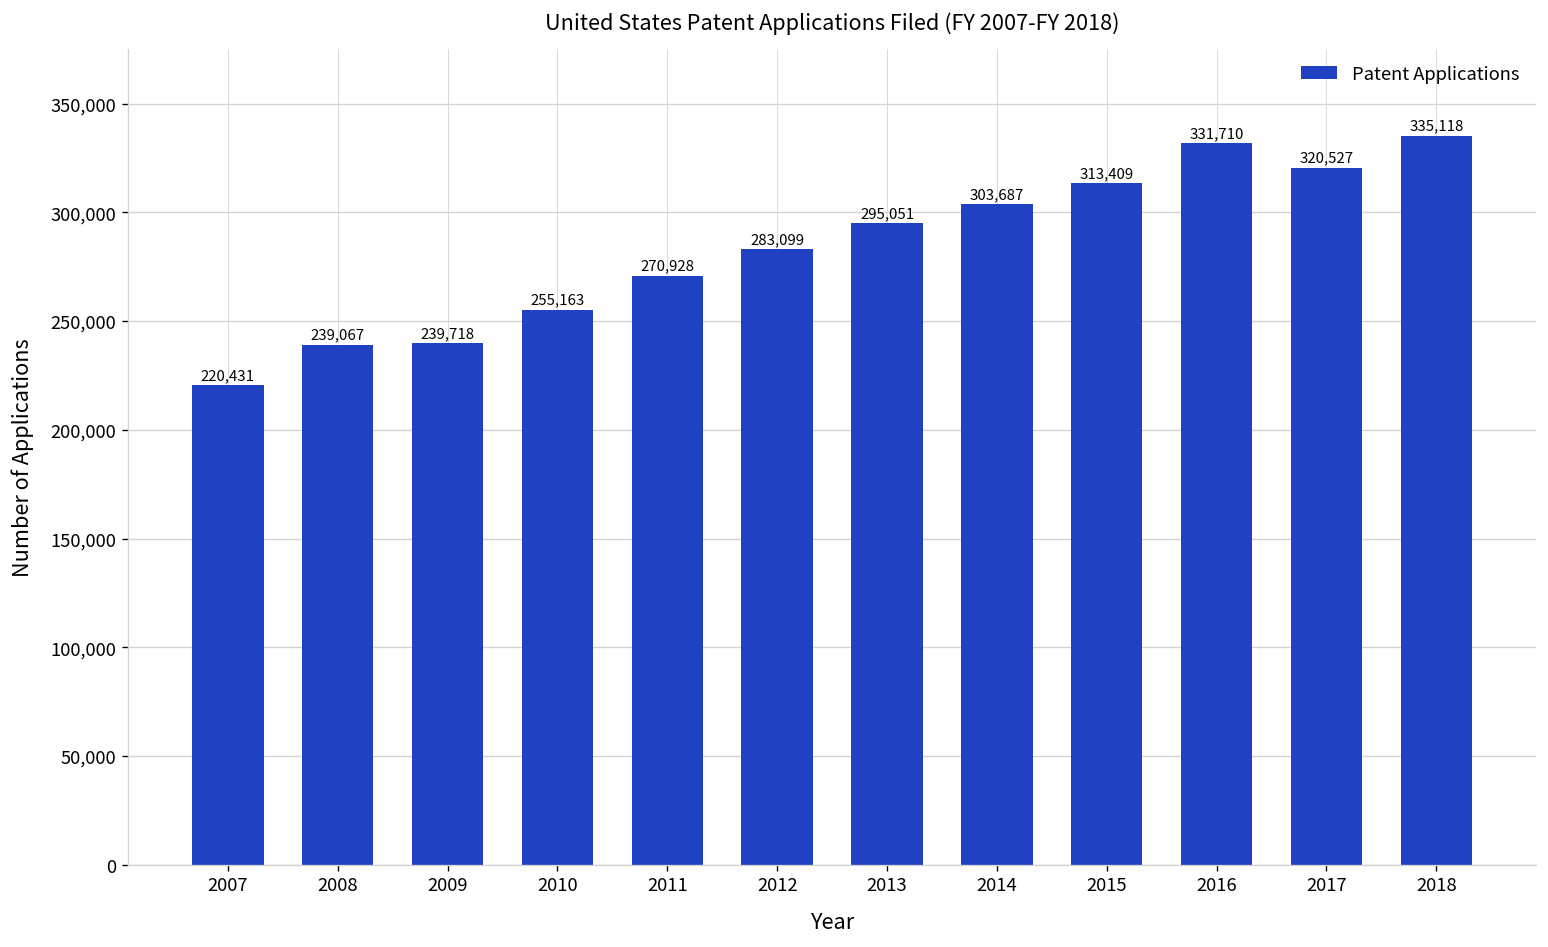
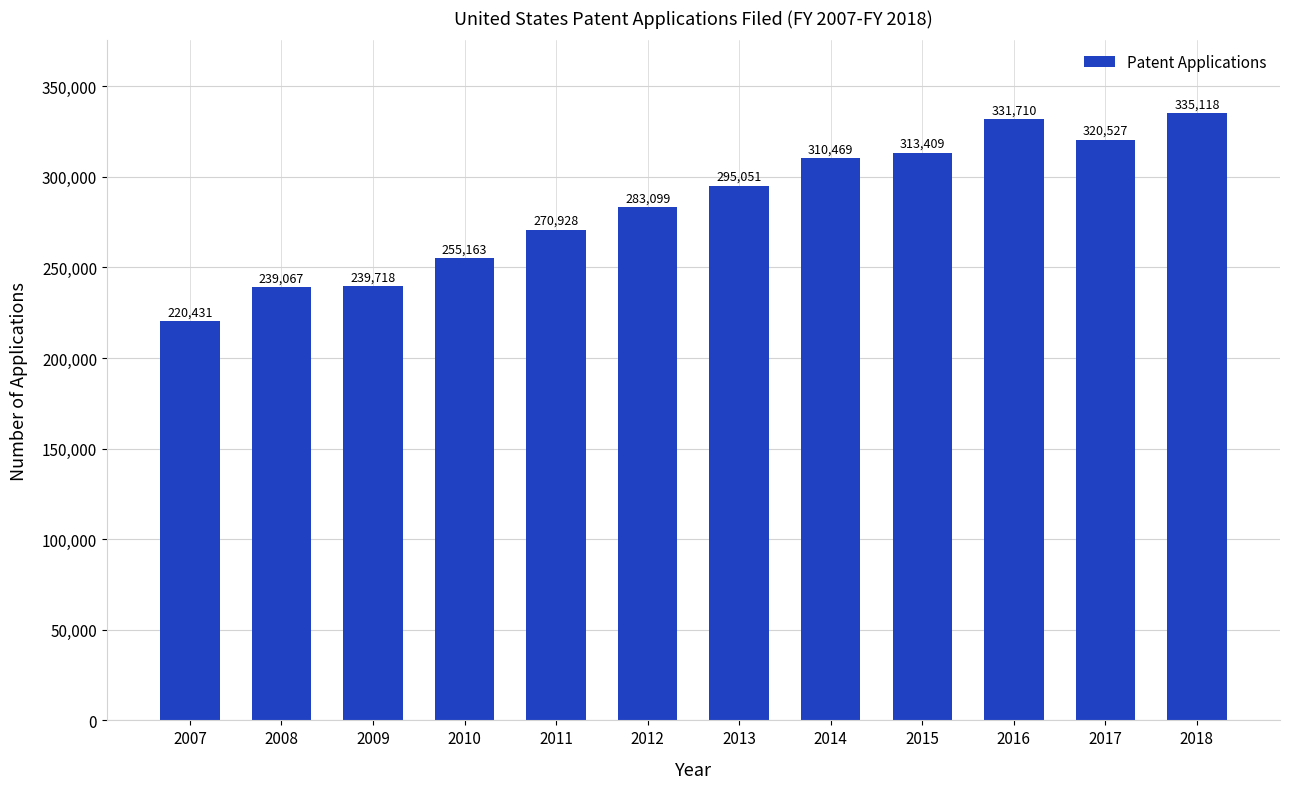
2014: 303,687 -> 310,469
